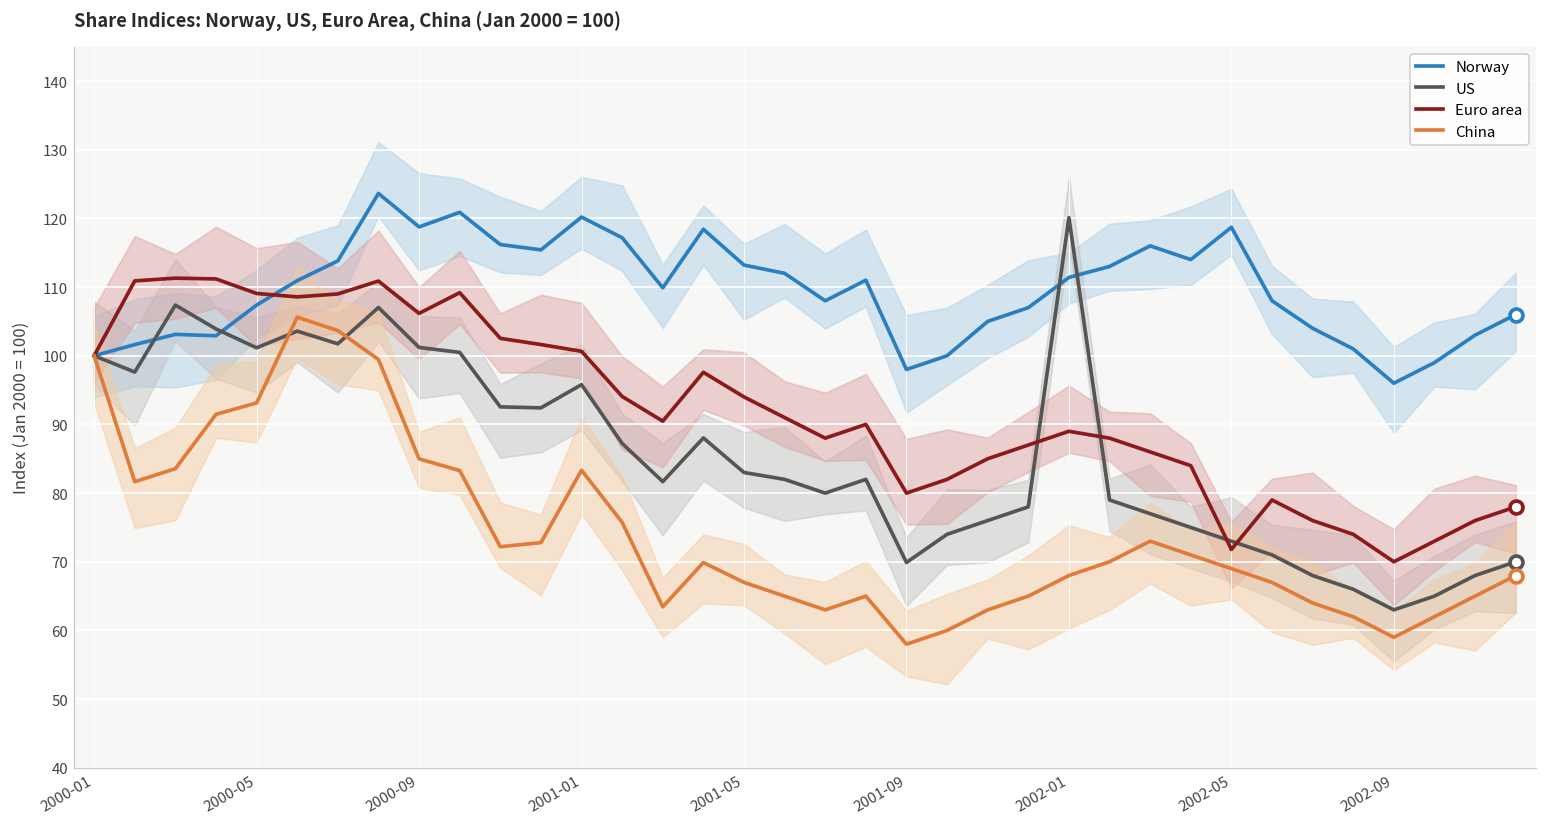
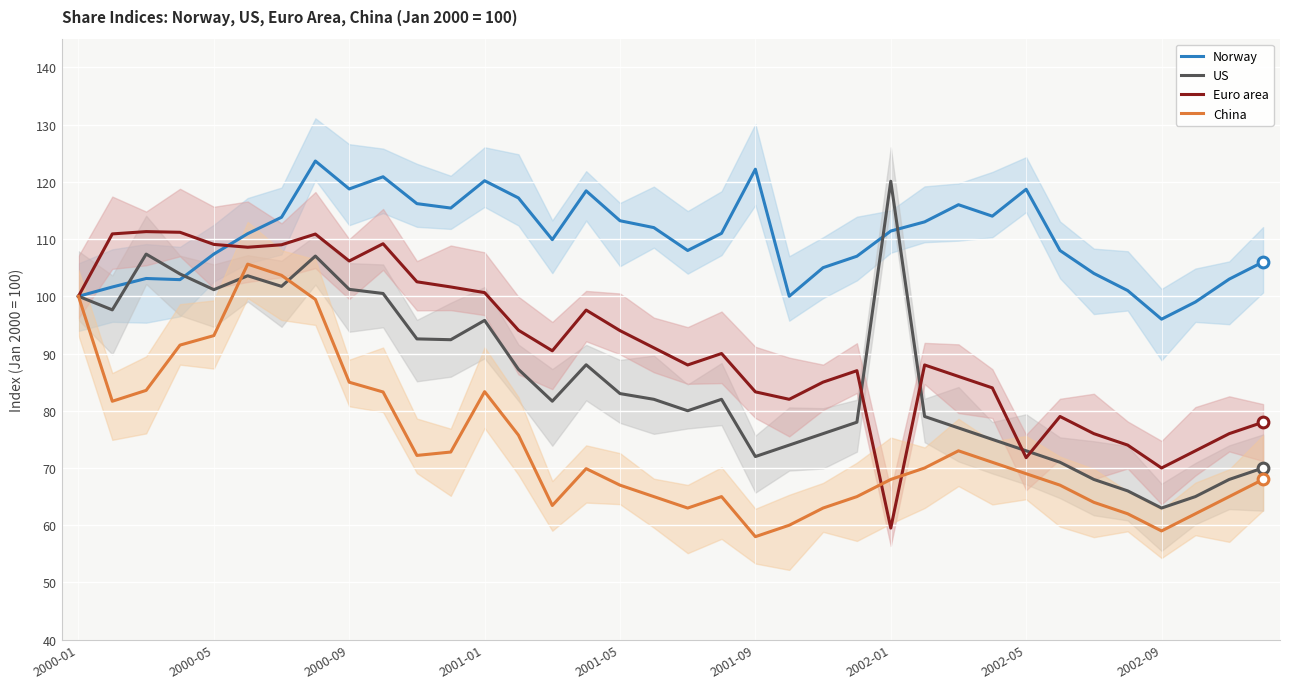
Norway, 2001-09: 98 -> 122
US, 2001-09: 70 -> 72
Euro area, 2001-09: 80 -> 83
Euro area, 2002-01: 89 -> 60
